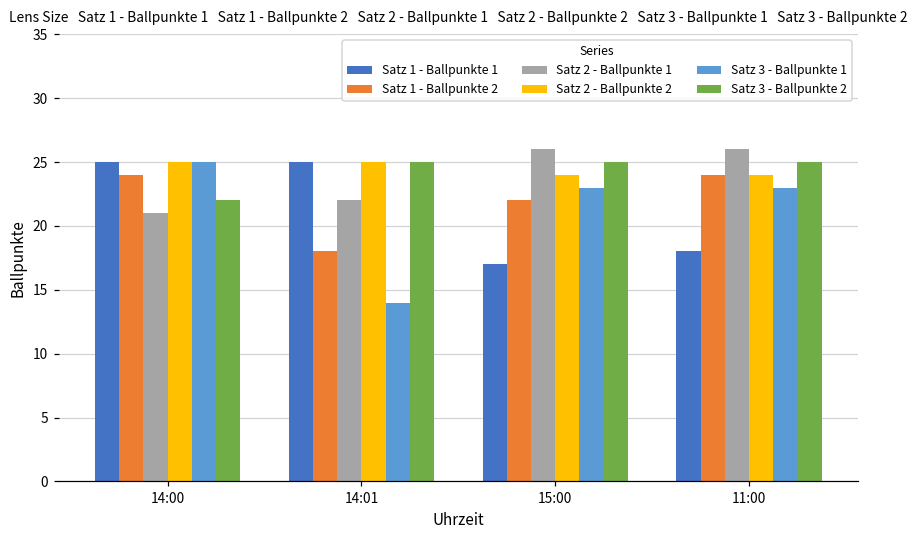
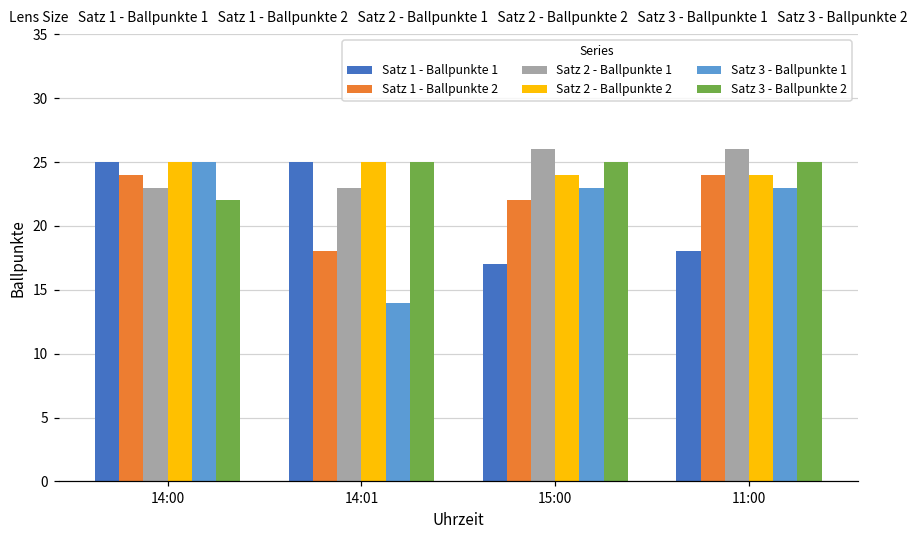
Satz 2 - Ballpunkte 1, 14:00: 21 -> 23
Satz 2 - Ballpunkte 1, 14:01: 22 -> 23
